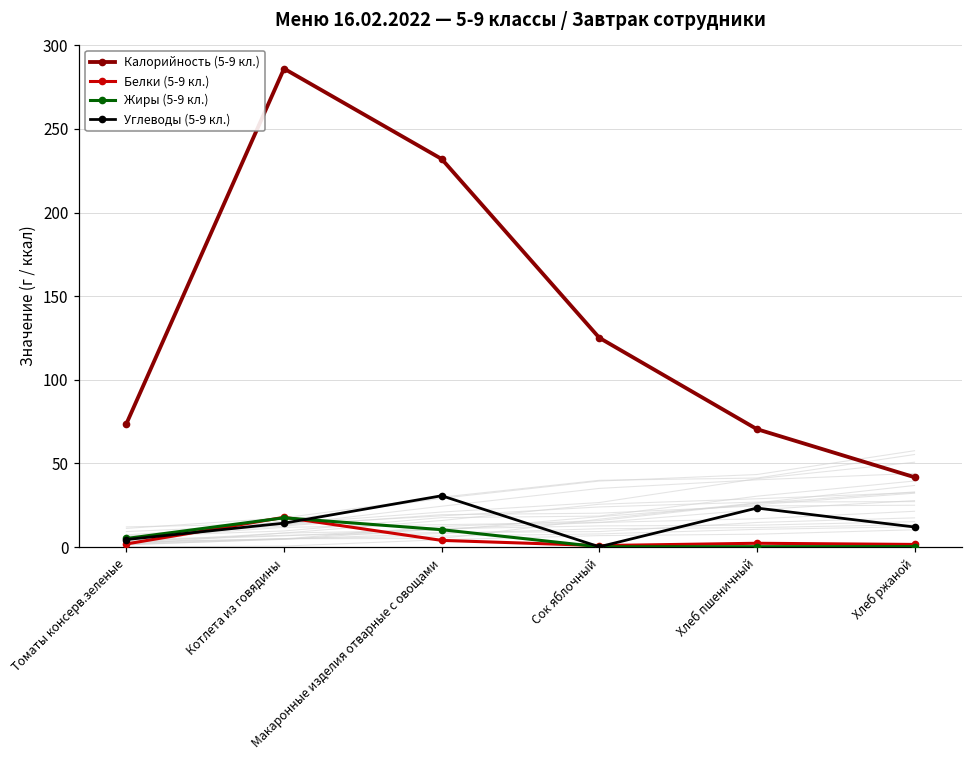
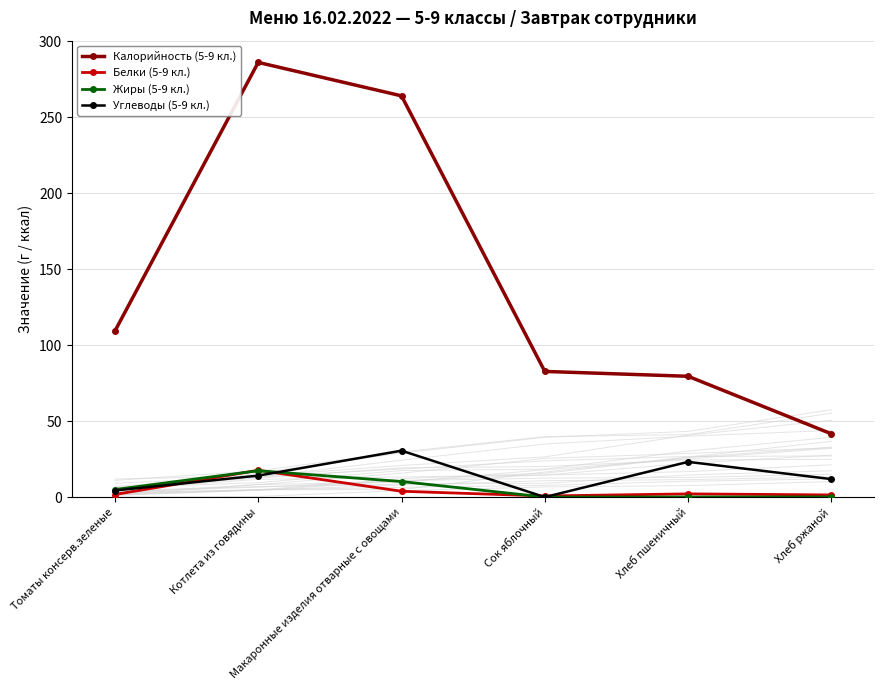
Калорийность (5-9 кл.), Томаты консерв.зеленые: 74 -> 109
Калорийность (5-9 кл.), Макаронные изделия отварные с овощами: 232 -> 264
Калорийность (5-9 кл.), Сок яблочный: 125 -> 83
Калорийность (5-9 кл.), Хлеб пшеничный: 71 -> 80
